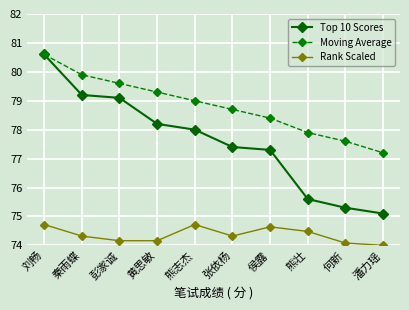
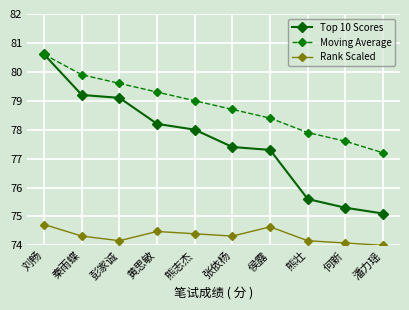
Rank Scaled, 黄思敏: 74.2 -> 74.5
Rank Scaled, 熊志杰: 74.7 -> 74.4
Rank Scaled, 熊壮: 74.5 -> 74.2
